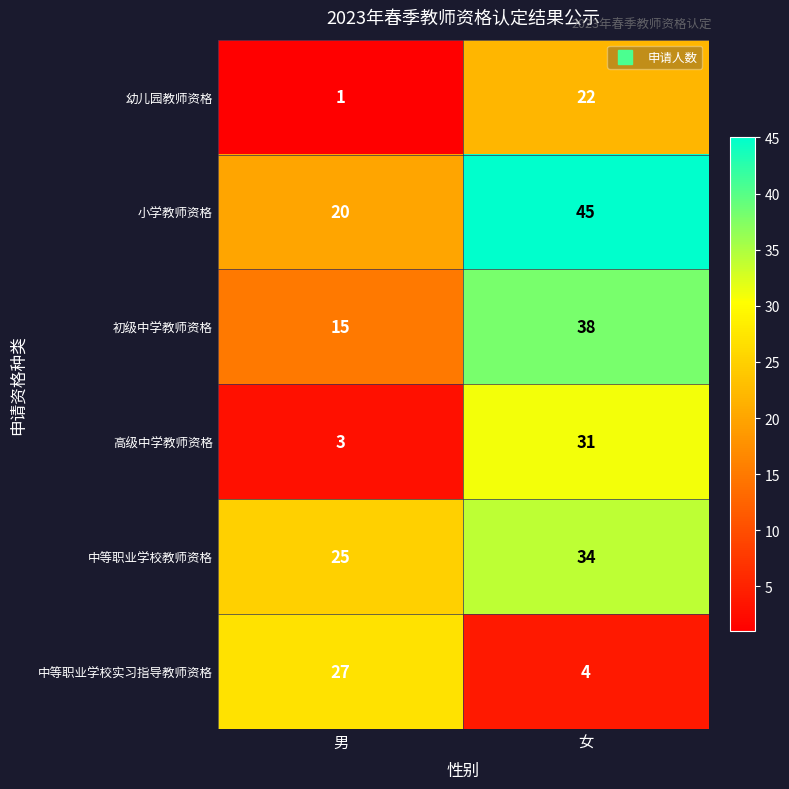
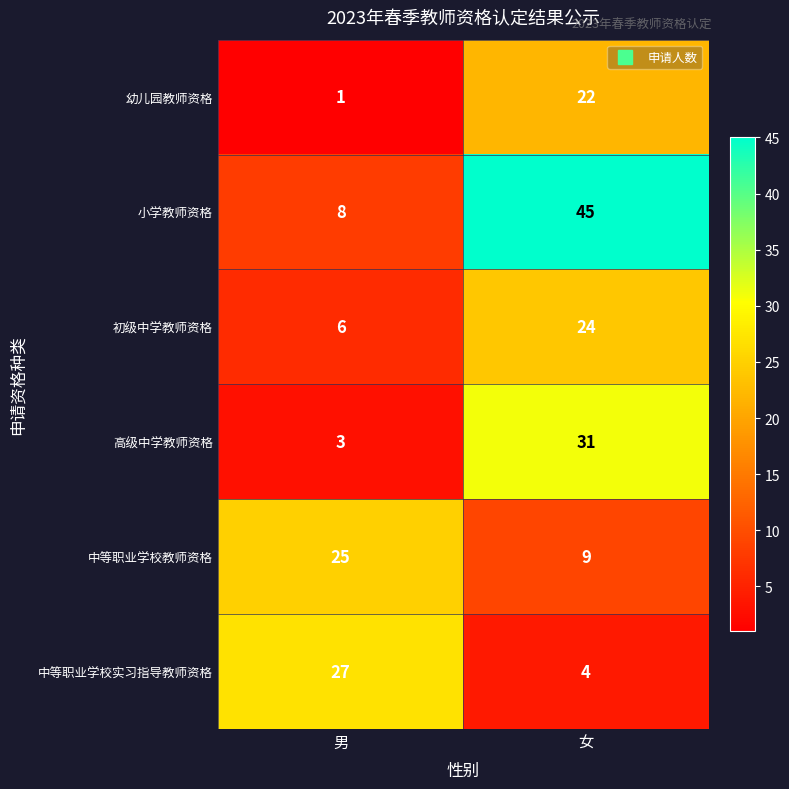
小学教师资格, 男: 20 -> 8
初级中学教师资格, 男: 15 -> 6
初级中学教师资格, 女: 38 -> 24
中等职业学校教师资格, 女: 34 -> 9
